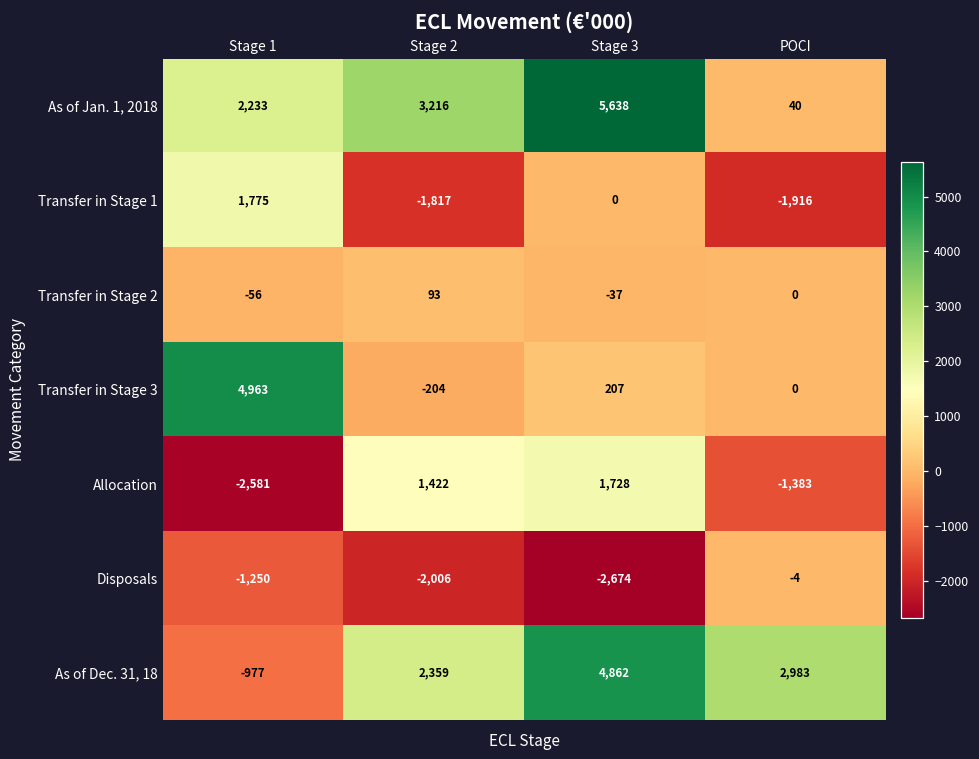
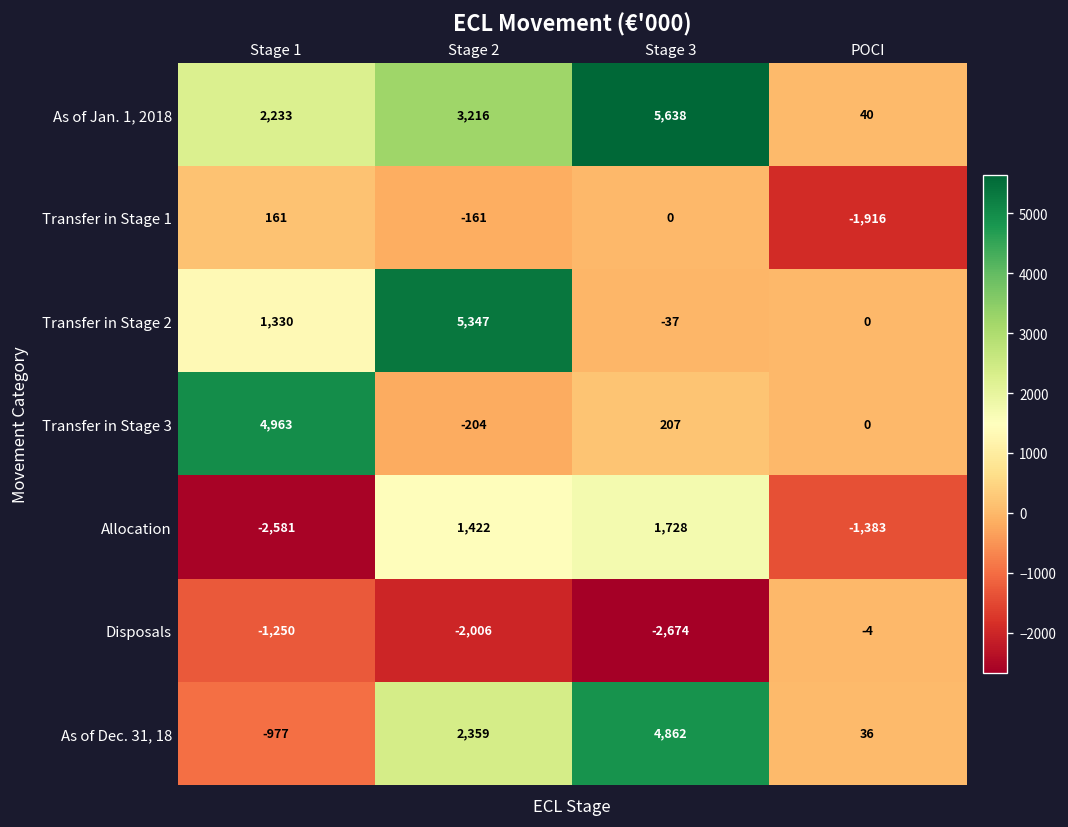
Transfer in Stage 1, Stage 1: 1,775 -> 161
Transfer in Stage 1, Stage 2: -1,817 -> -161
Transfer in Stage 2, Stage 1: -56 -> 1,330
Transfer in Stage 2, Stage 2: 93 -> 5,347
As of Dec. 31, 18, POCI: 2,983 -> 36
